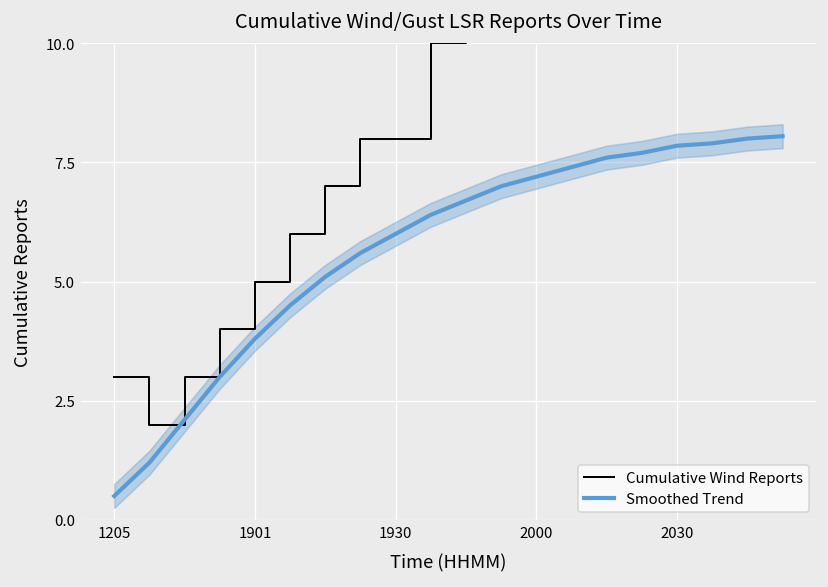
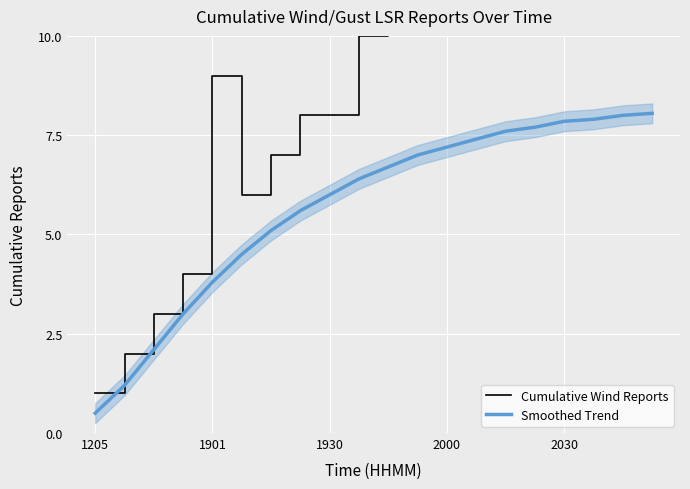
Cumulative Wind Reports, 1205: 3 -> 1
Cumulative Wind Reports, 1901: 5 -> 9
